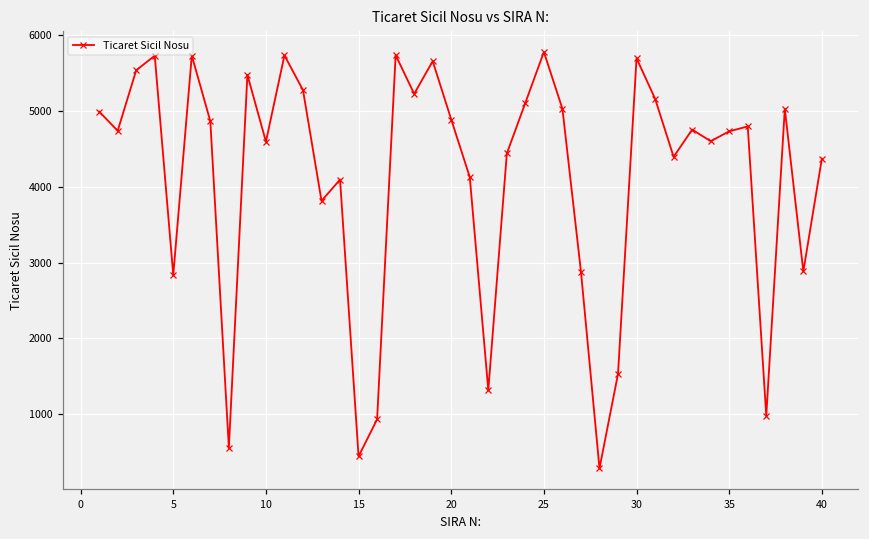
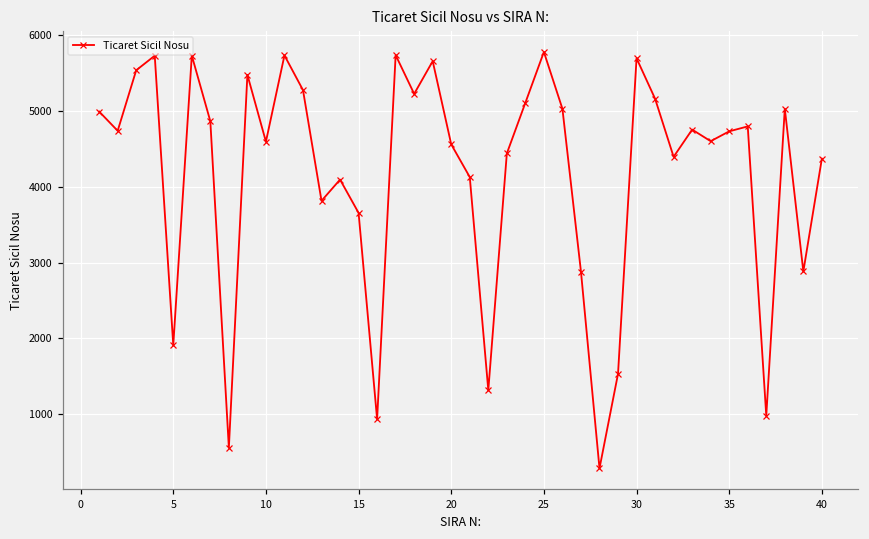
5: 2800 -> 1900
15: 400 -> 3700
20: 4900 -> 4600
